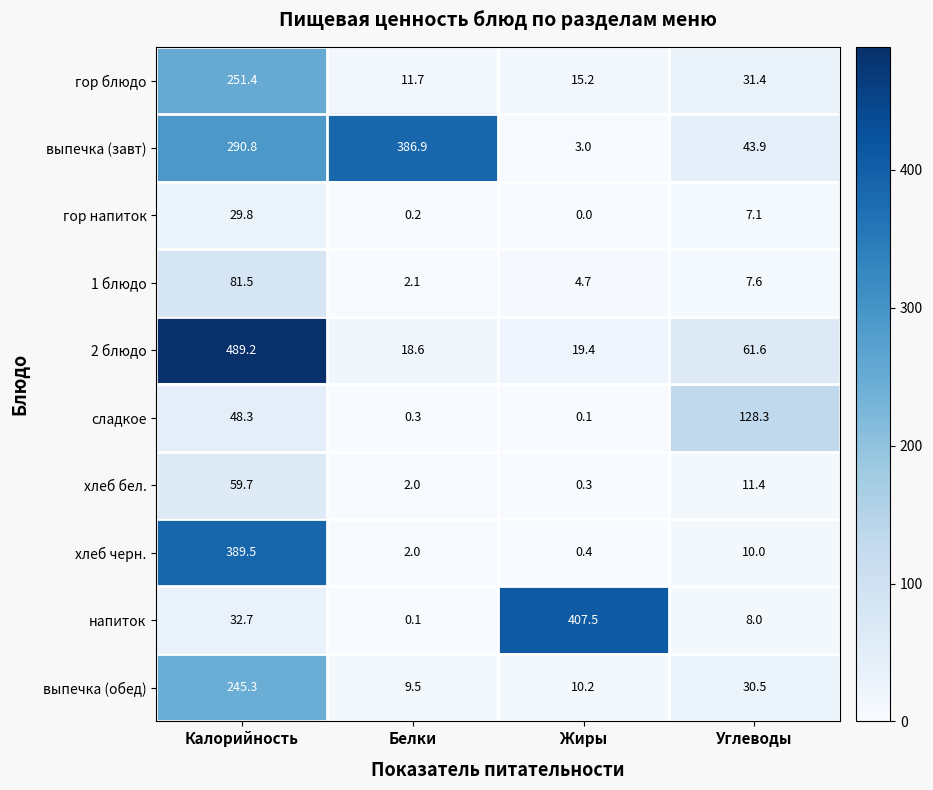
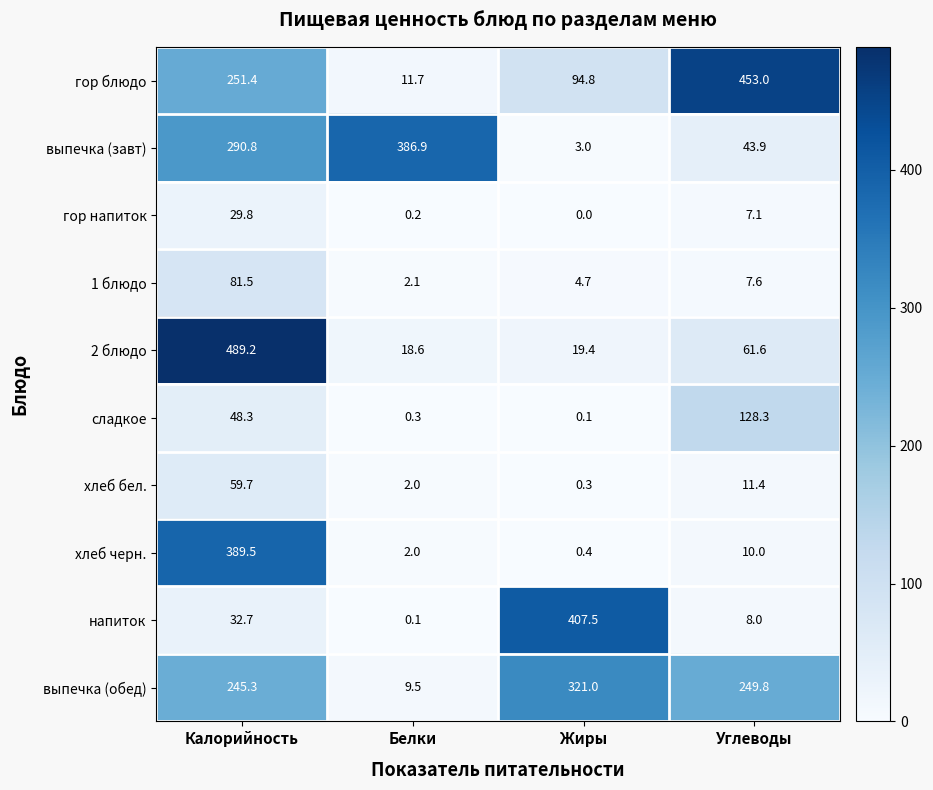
гор блюдо, Жиры: 15.2 -> 94.8
гор блюдо, Углеводы: 31.4 -> 453.0
выпечка (обед), Жиры: 10.2 -> 321.0
выпечка (обед), Углеводы: 30.5 -> 249.8
